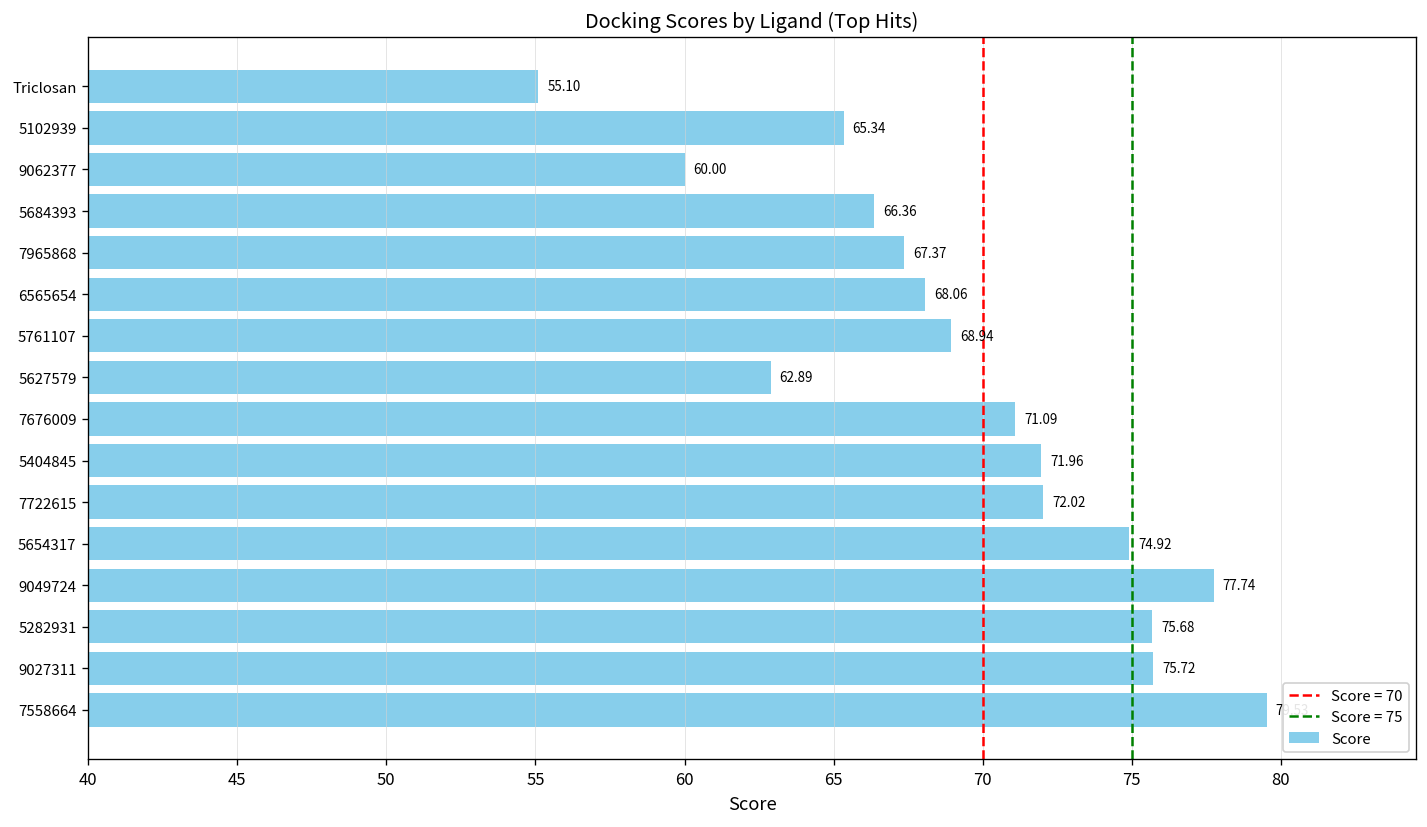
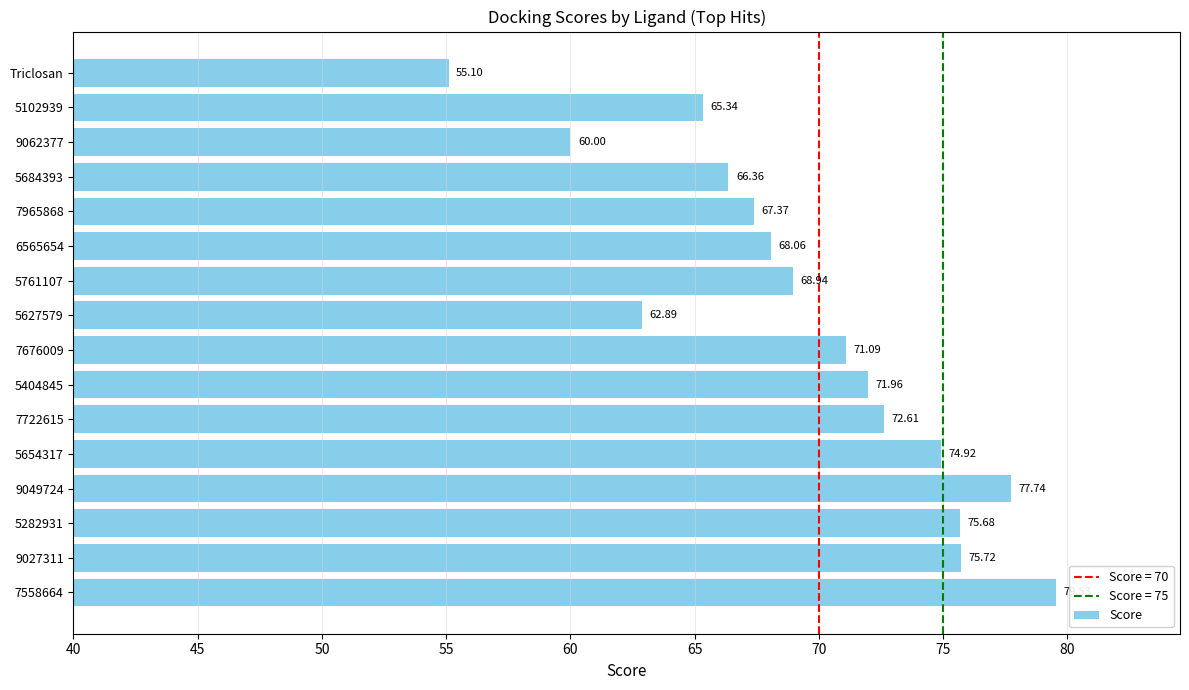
7722615: 72.02 -> 72.61
